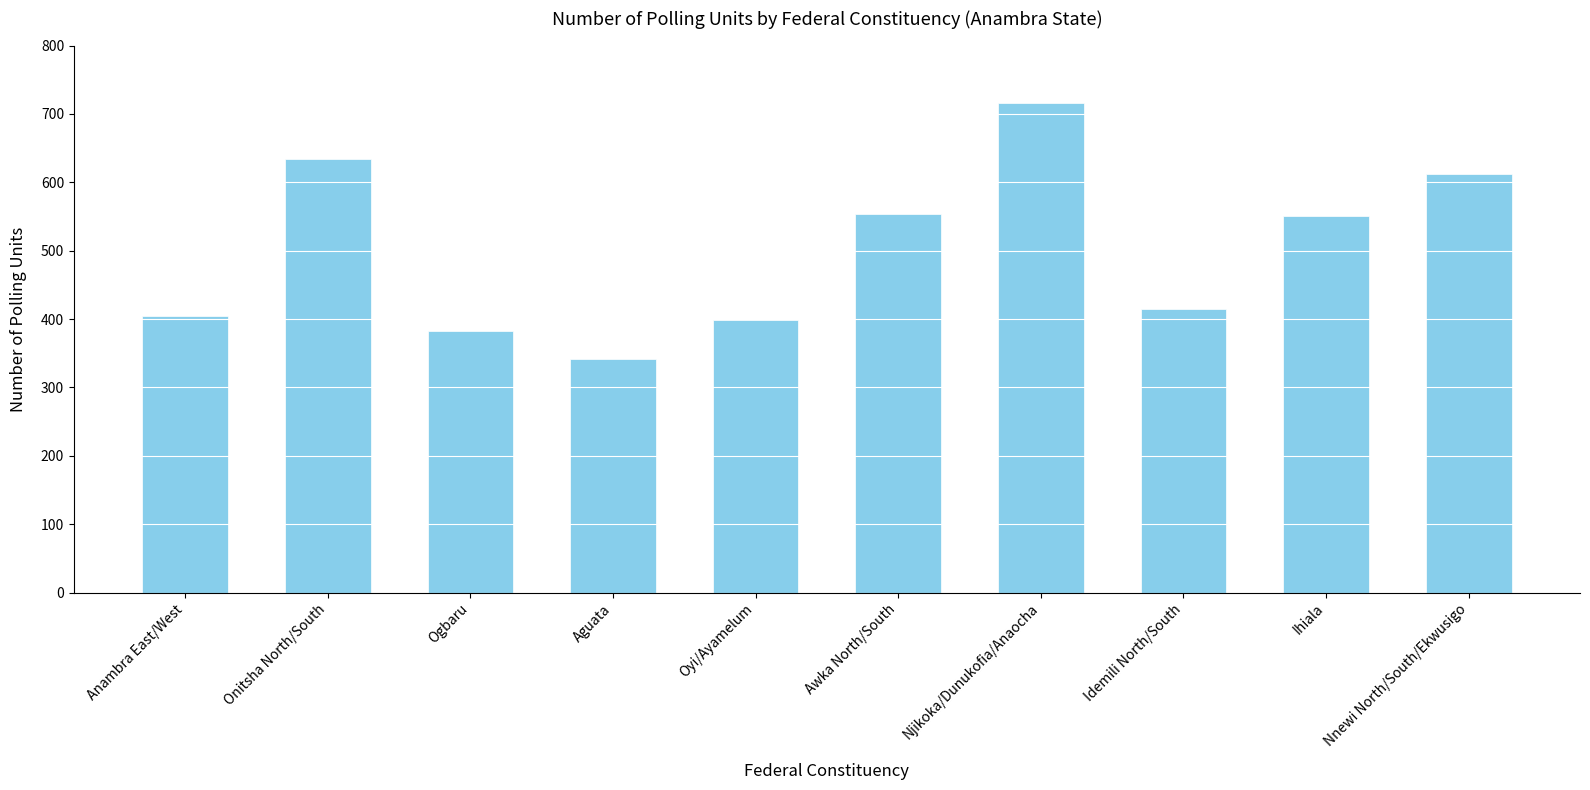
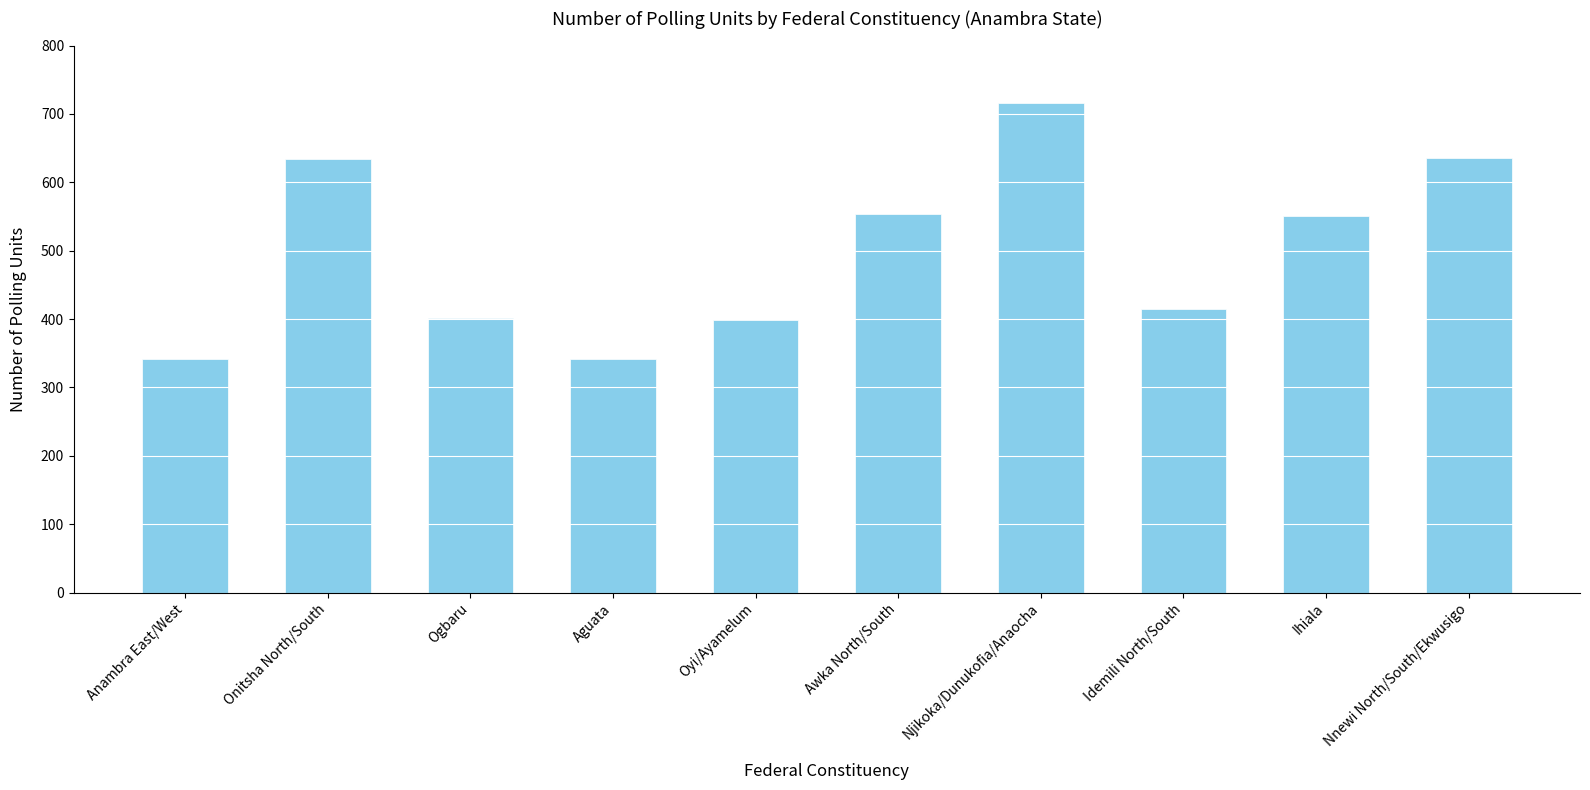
Anambra East/West: 410 -> 340
Ogbaru: 380 -> 400
Nnewi North/South/Ekwusigo: 610 -> 640
